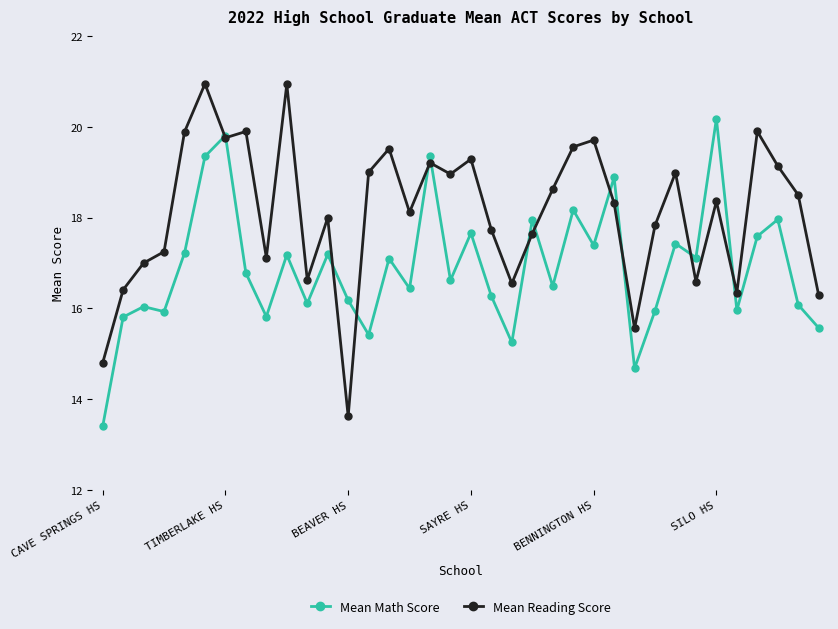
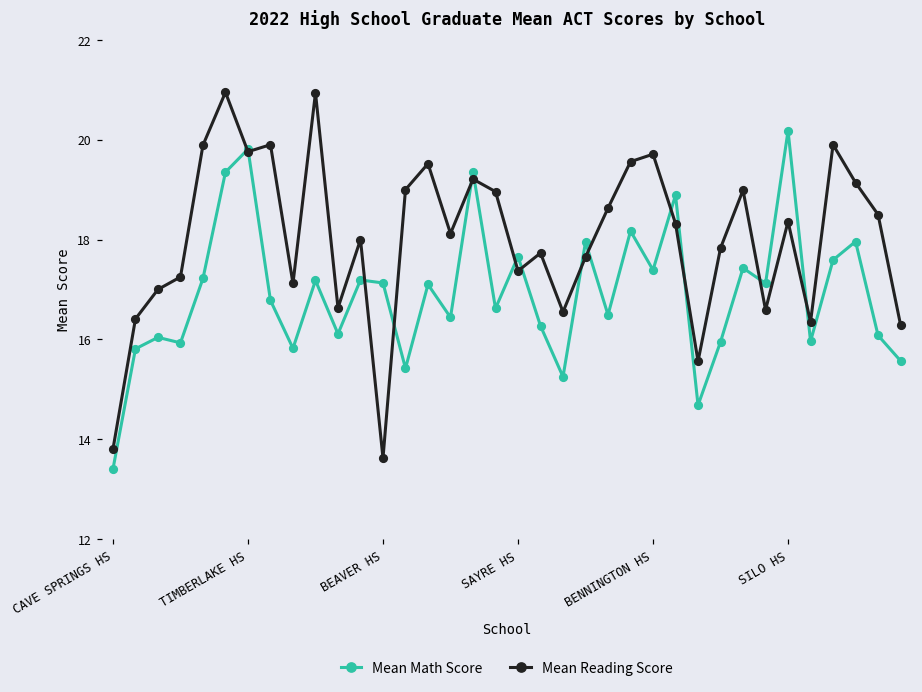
Mean Reading Score, CAVE SPRINGS HS: 14.8 -> 13.8
Mean Math Score, BEAVER HS: 16.2 -> 17.1
Mean Reading Score, SAYRE HS: 19.3 -> 17.4
